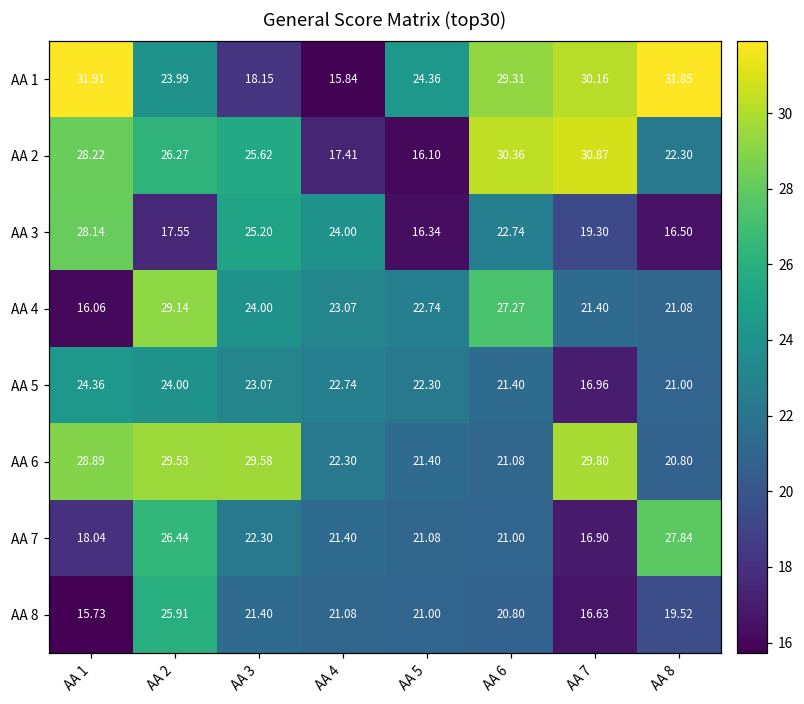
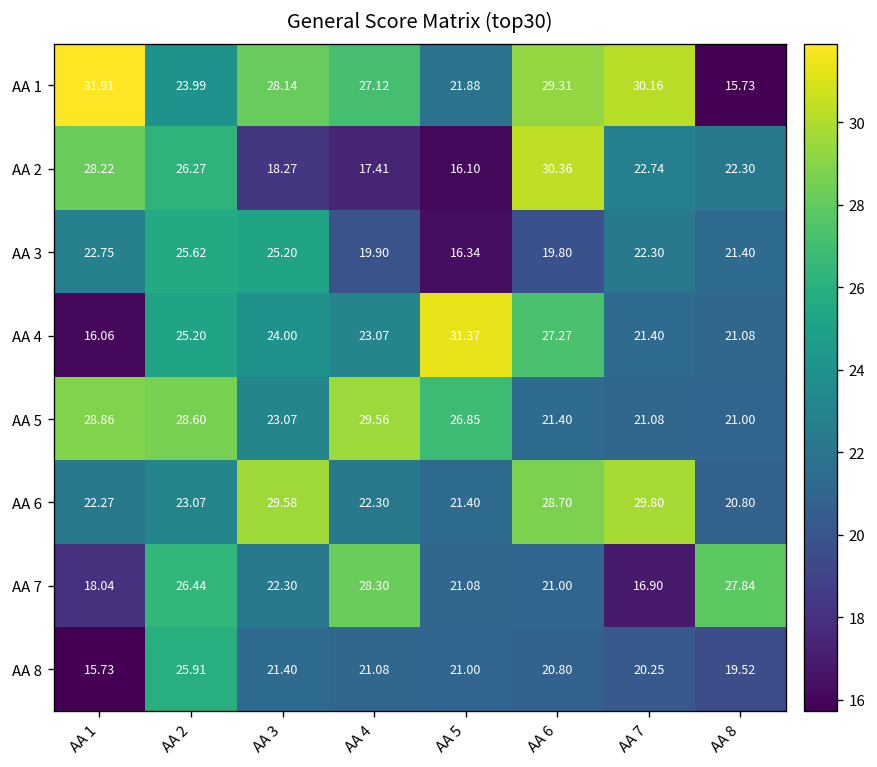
AA 1, AA 3: 18.15 -> 28.14
AA 1, AA 4: 15.84 -> 27.12
AA 1, AA 5: 24.36 -> 21.88
AA 1, AA 8: 31.85 -> 15.73
AA 2, AA 3: 25.62 -> 18.27
AA 2, AA 7: 30.87 -> 22.74
AA 3, AA 1: 28.14 -> 22.75
AA 3, AA 2: 17.55 -> 25.62
AA 3, AA 4: 24.00 -> 19.90
AA 3, AA 6: 22.74 -> 19.80
AA 3, AA 7: 19.30 -> 22.30
AA 3, AA 8: 16.50 -> 21.40
AA 4, AA 2: 29.14 -> 25.20
AA 4, AA 5: 22.74 -> 31.37
AA 5, AA 1: 24.36 -> 28.86
AA 5, AA 2: 24.00 -> 28.60
AA 5, AA 4: 22.74 -> 29.56
AA 5, AA 5: 22.30 -> 26.85
AA 5, AA 7: 16.96 -> 21.08
AA 6, AA 1: 28.89 -> 22.27
AA 6, AA 2: 29.53 -> 23.07
AA 6, AA 6: 21.08 -> 28.70
AA 7, AA 4: 21.40 -> 28.30
AA 8, AA 7: 16.63 -> 20.25
